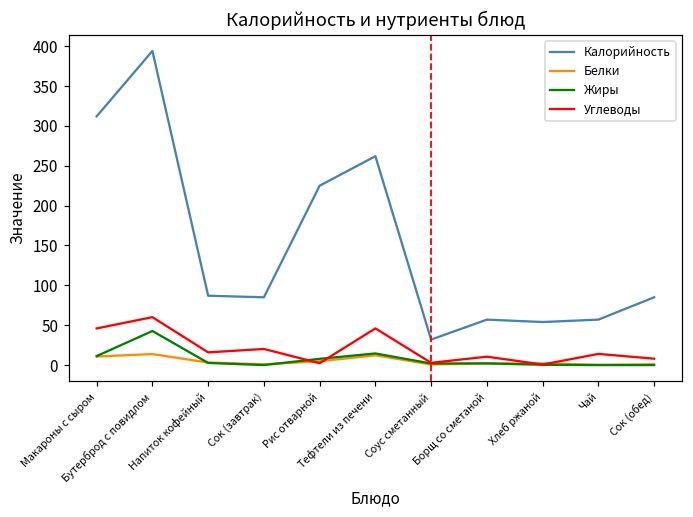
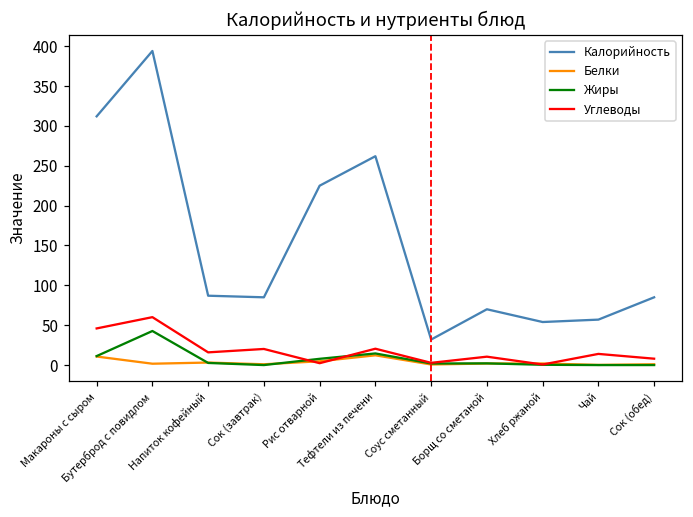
Белки, Бутерброд с повидлом: 10 -> 0
Углеводы, Тефтели из печени: 50 -> 20
Калорийность, Борщ со сметаной: 60 -> 70
